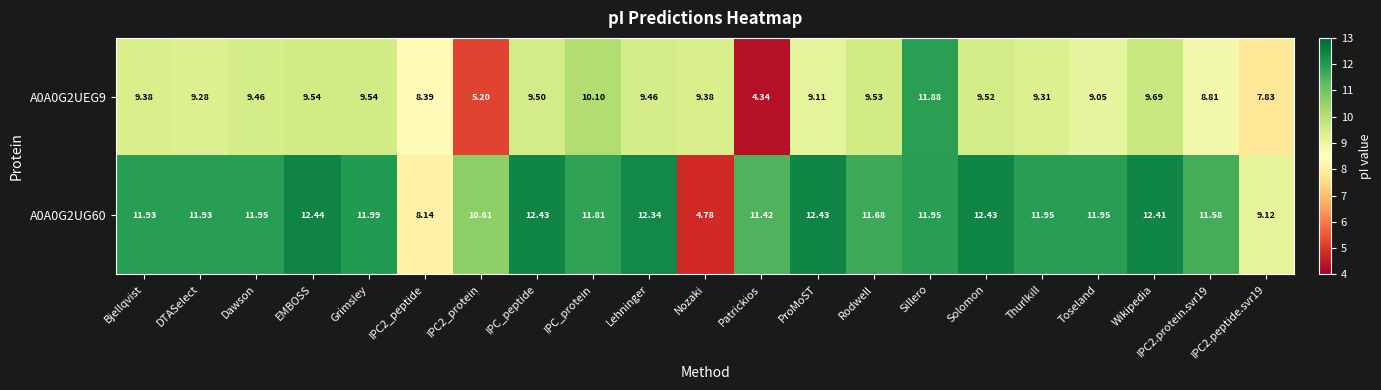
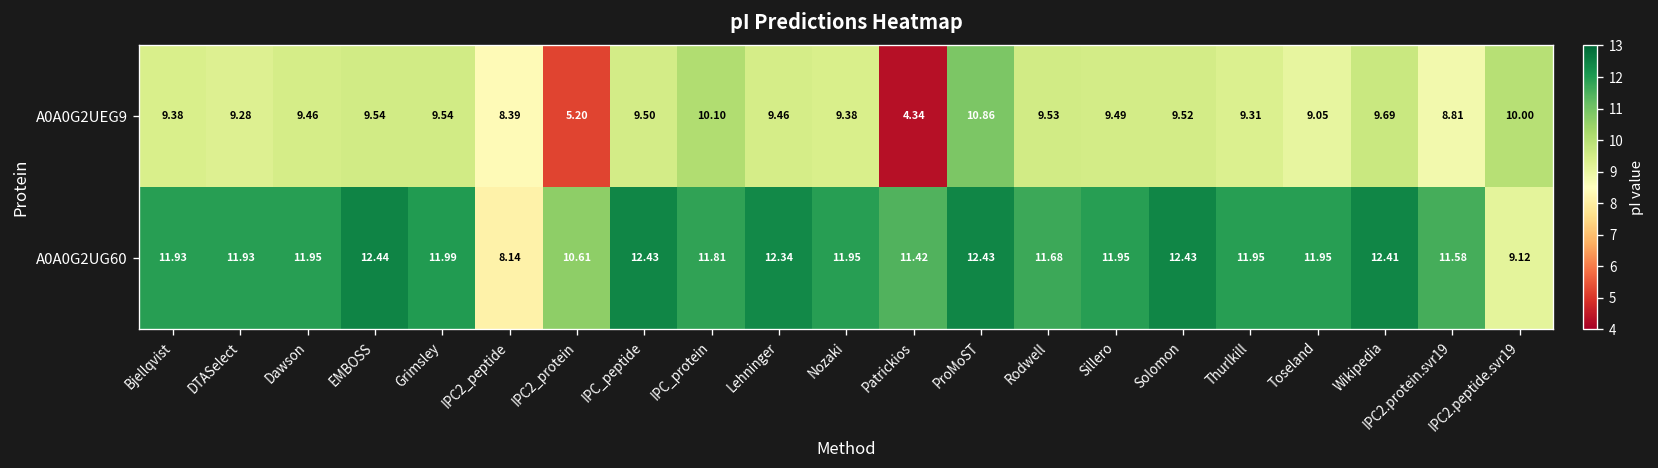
A0A0G2UEG9, ProMoST: 9.11 -> 10.86
A0A0G2UEG9, Sillero: 11.88 -> 9.49
A0A0G2UEG9, IPC2.peptide.svr19: 7.83 -> 10.00
A0A0G2UG60, Nozaki: 4.78 -> 11.95
